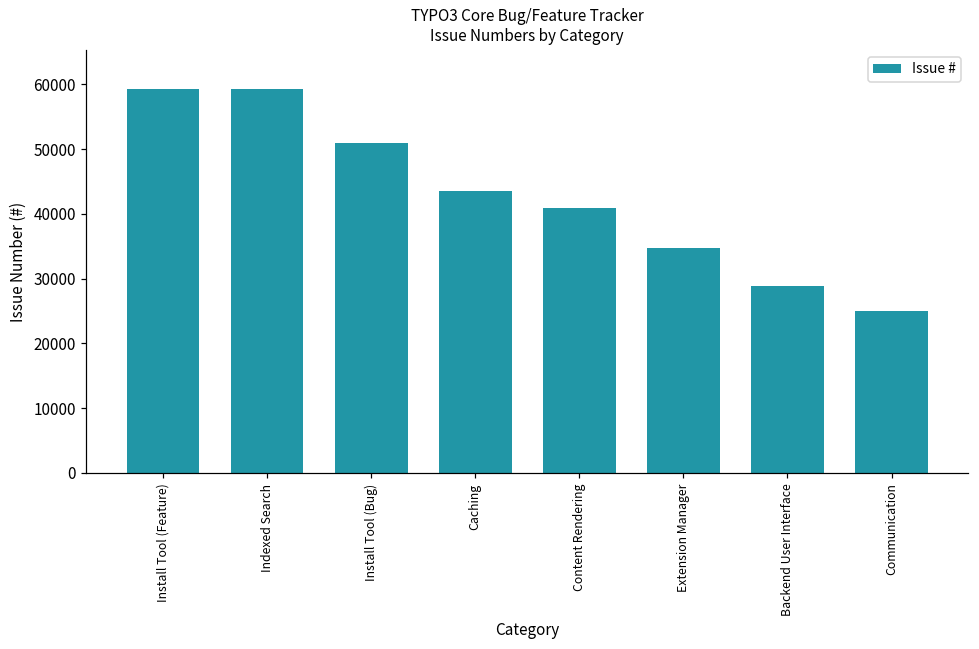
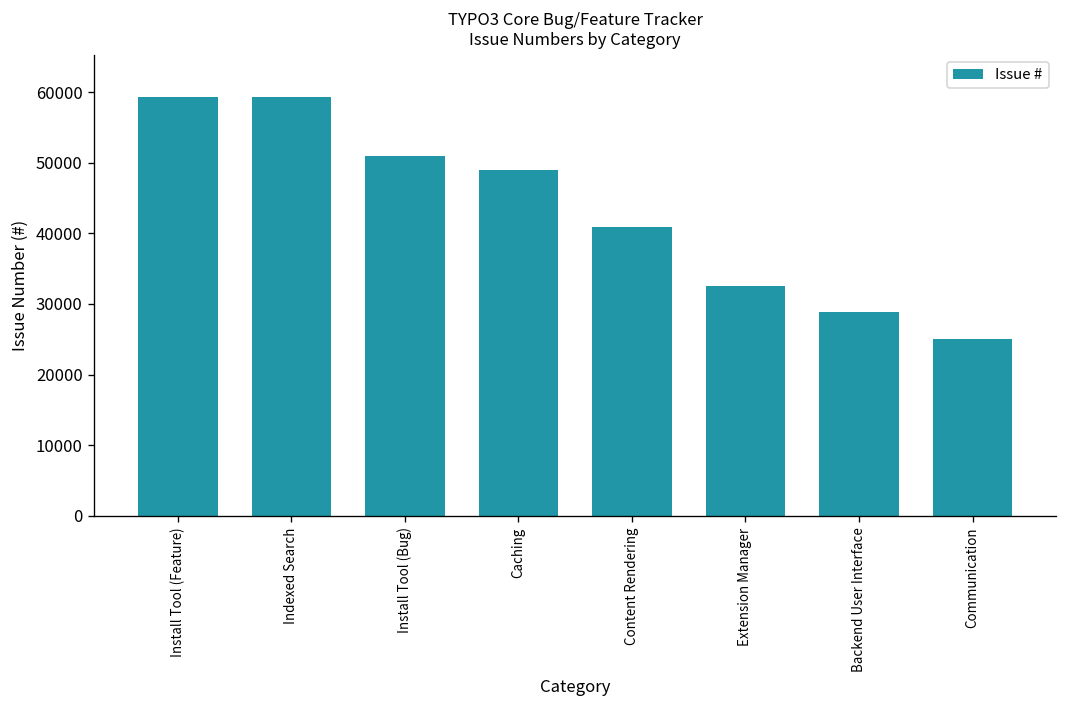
Caching: 44000 -> 49000
Extension Manager: 35000 -> 33000
